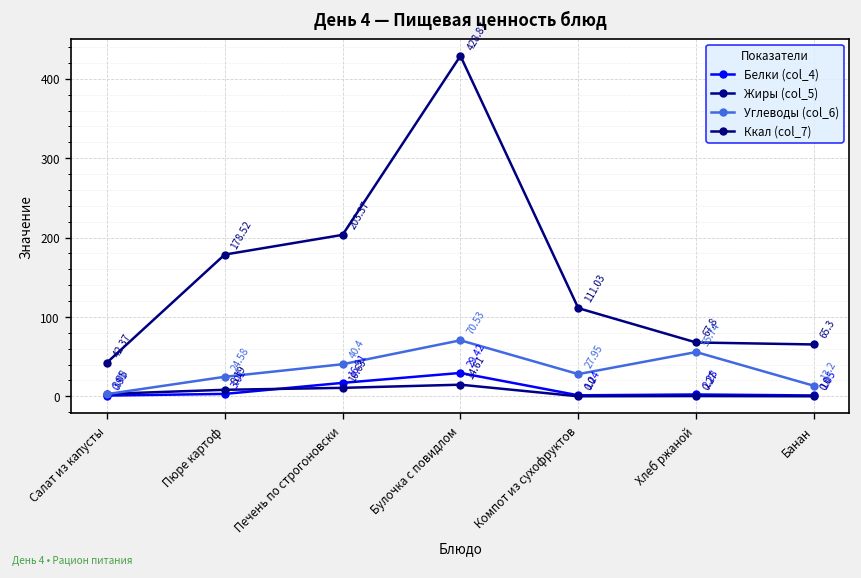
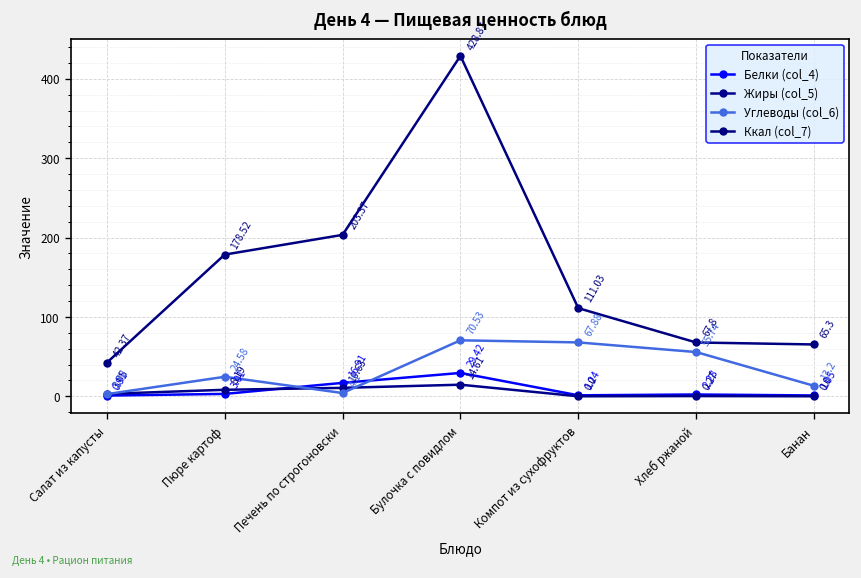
Углеводы (col_6), Печень по строгоновски: 40.4 -> 4.1
Углеводы (col_6), Компот из сухофруктов: 27.95 -> 67.88
